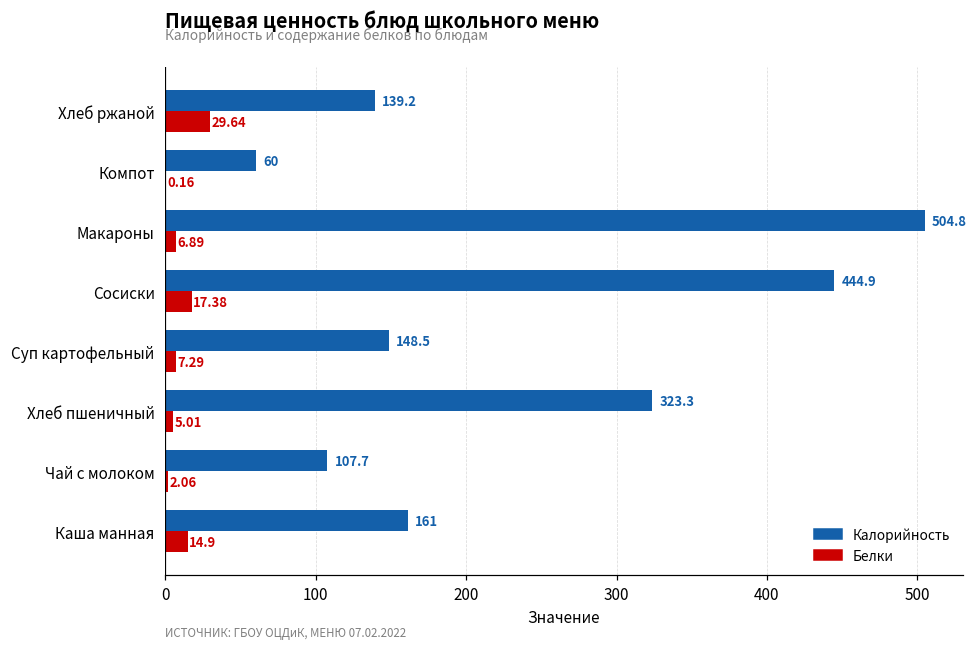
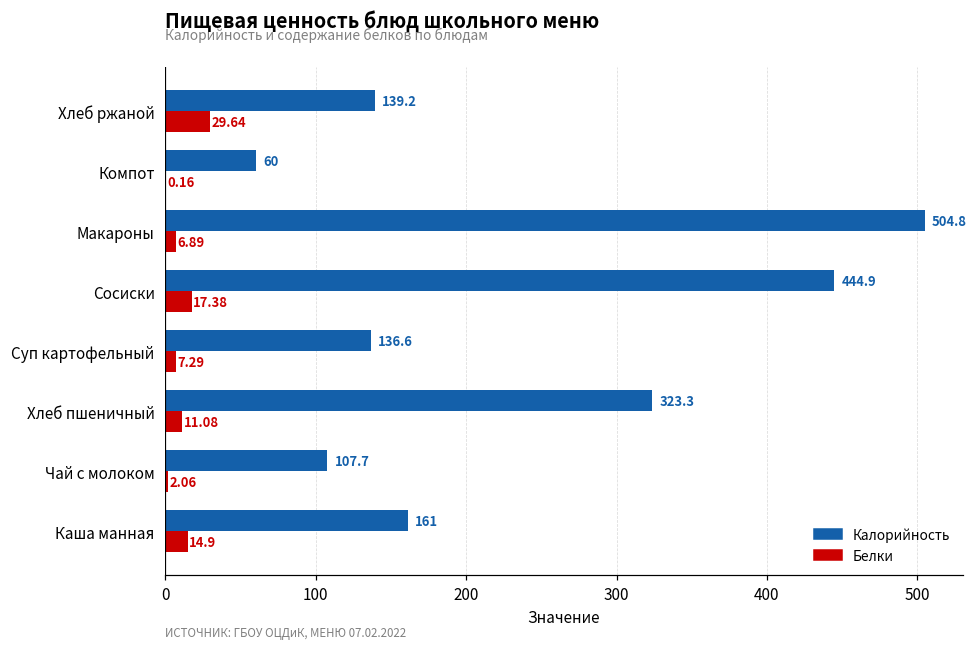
Калорийность, Суп картофельный: 148.5 -> 136.6
Белки, Хлеб пшеничный: 5.01 -> 11.08
